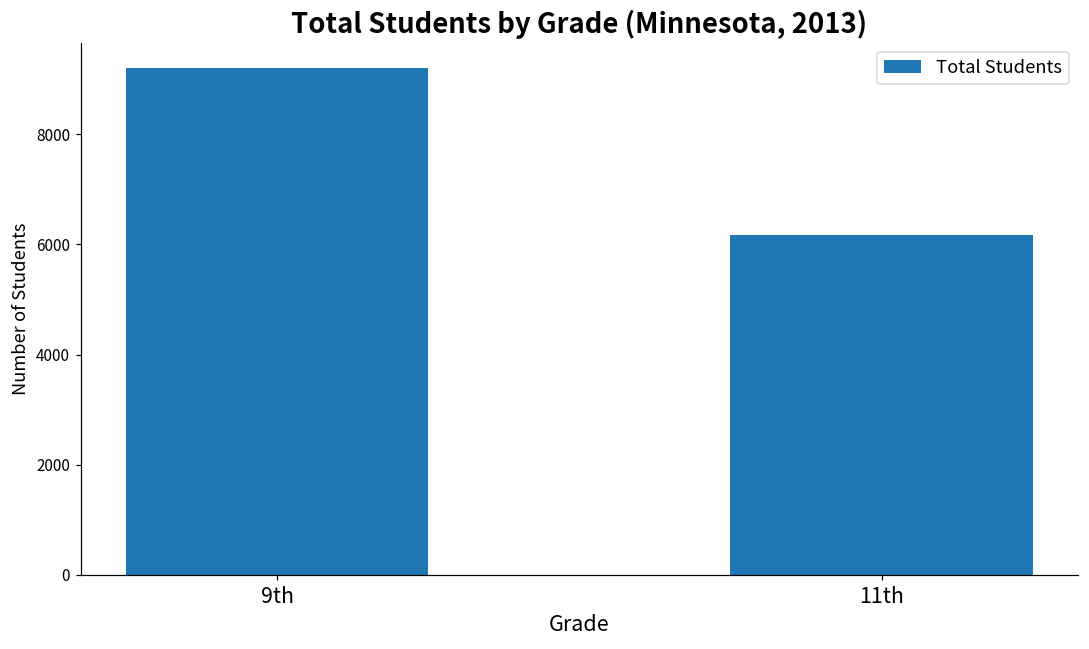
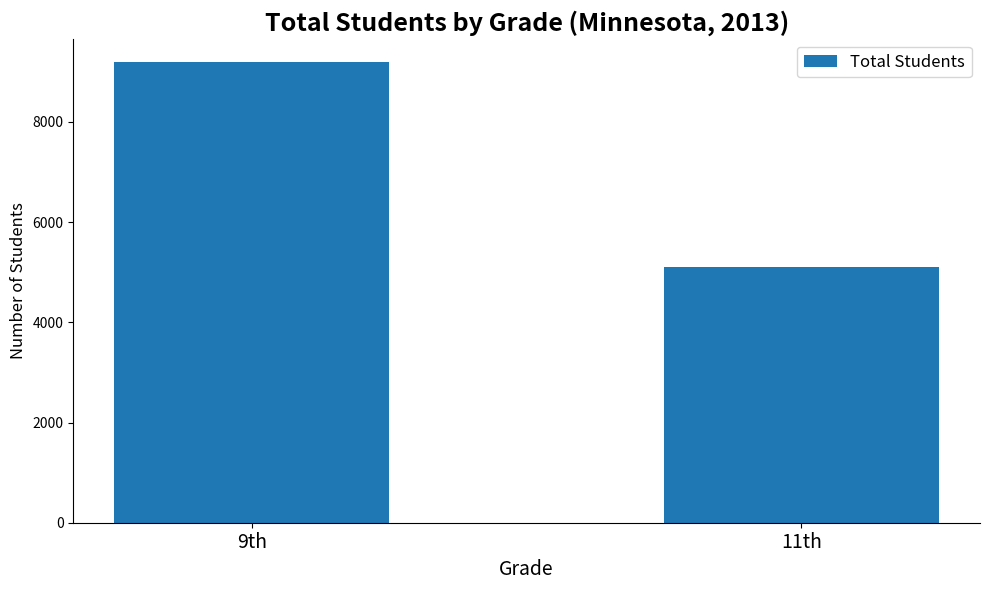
11th: 6200 -> 5100
